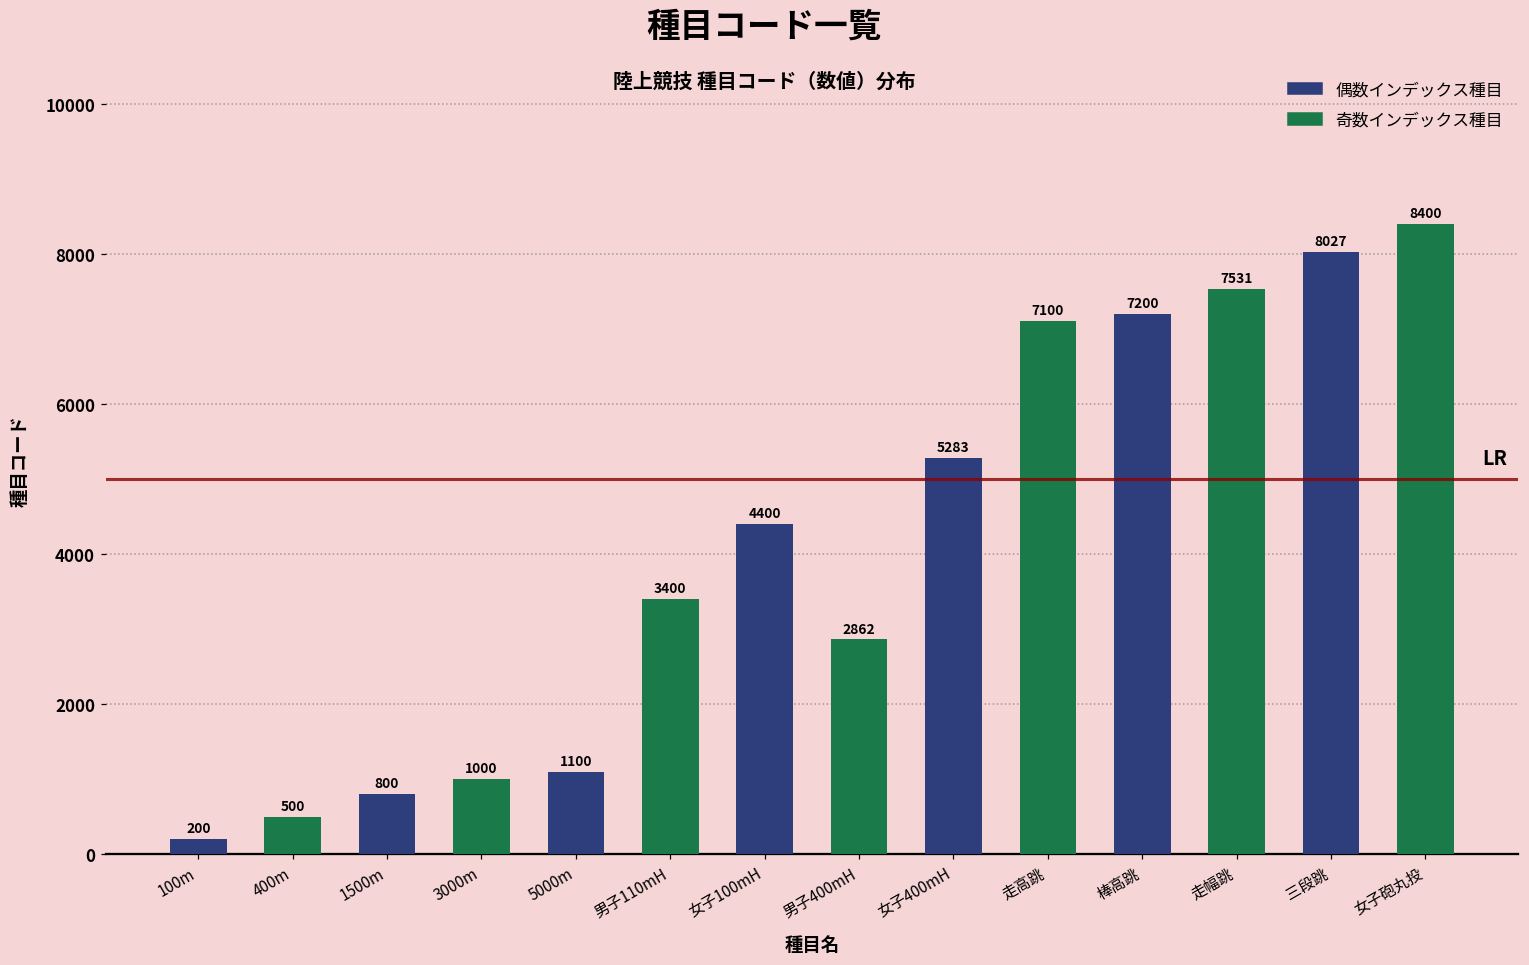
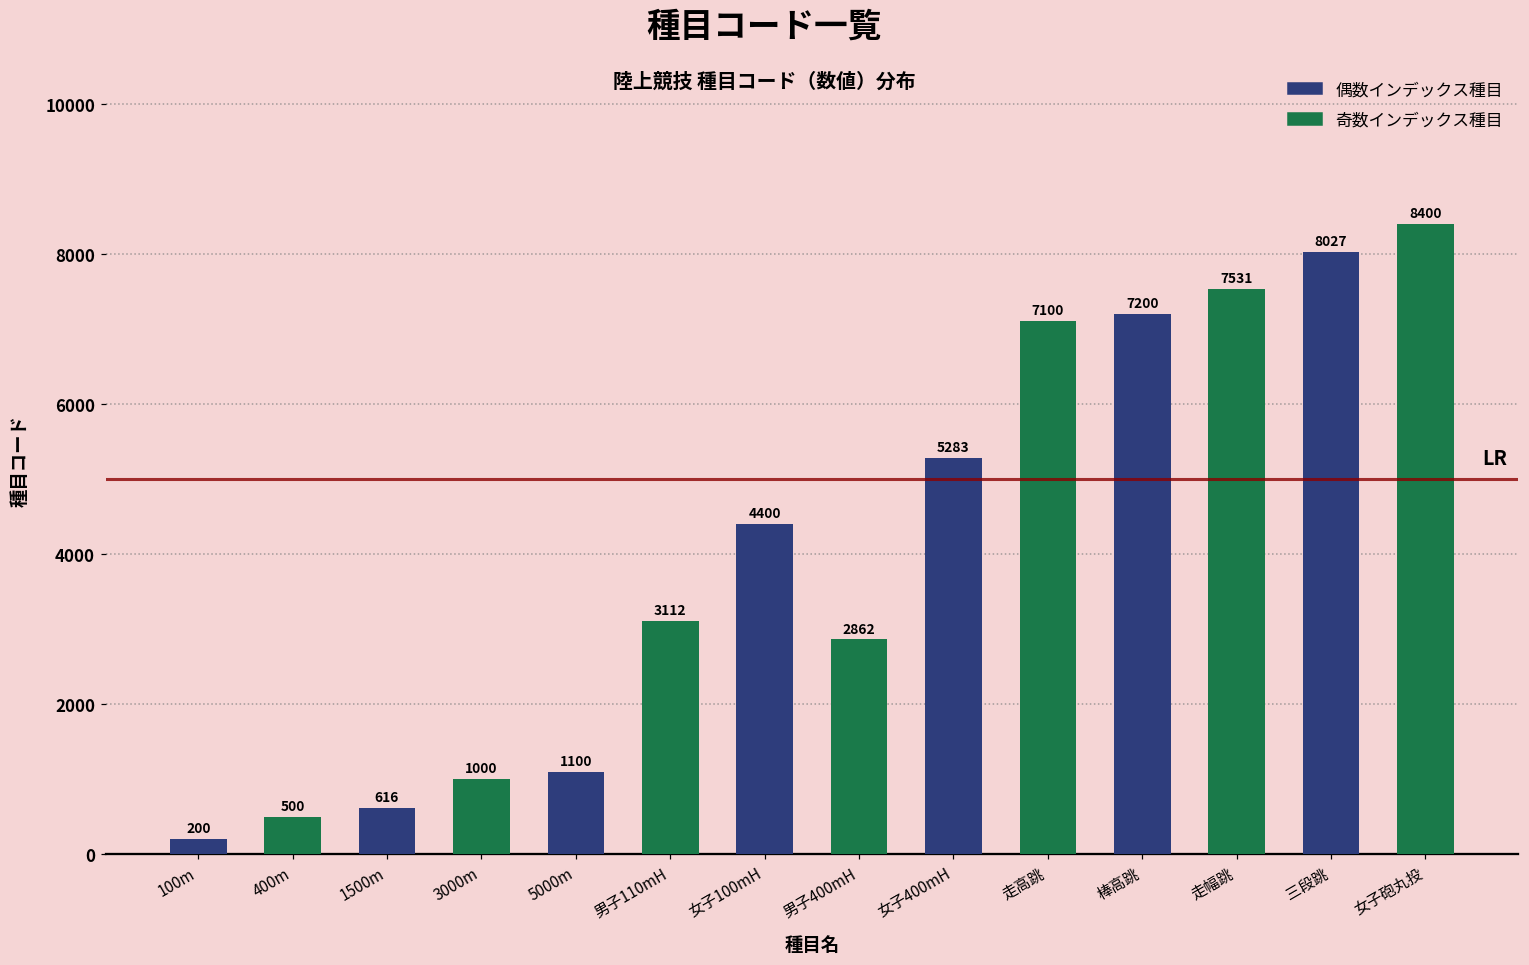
1500m: 800 -> 616
男子110mH: 3400 -> 3112
